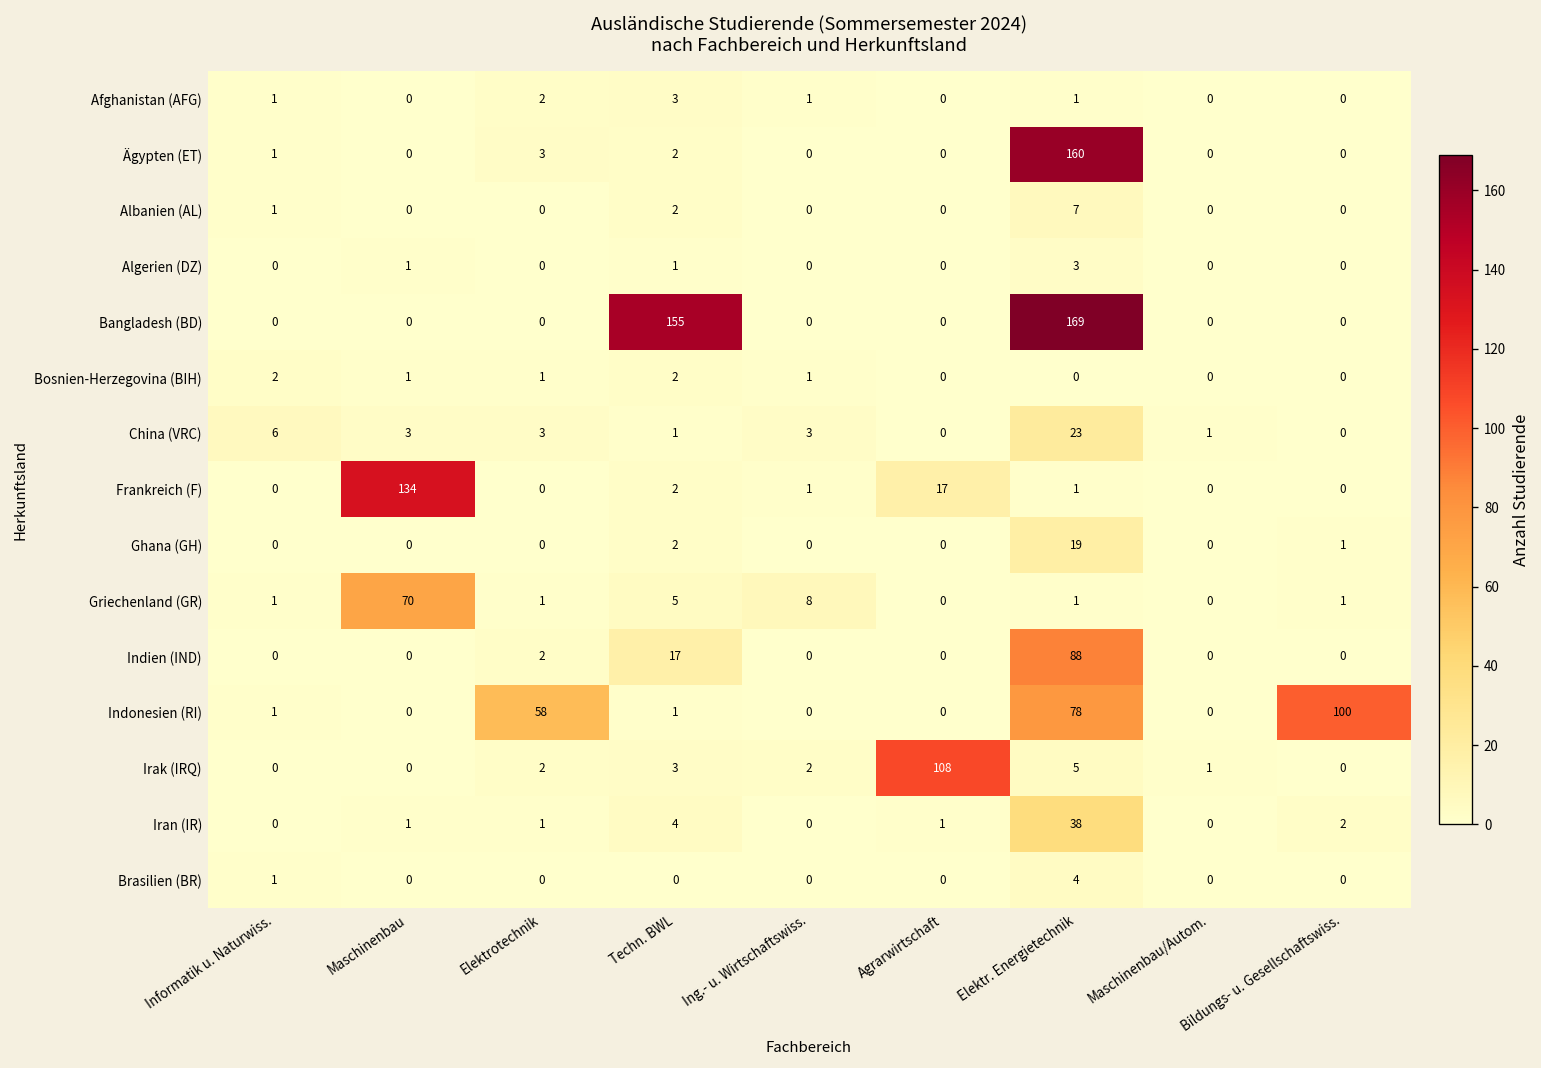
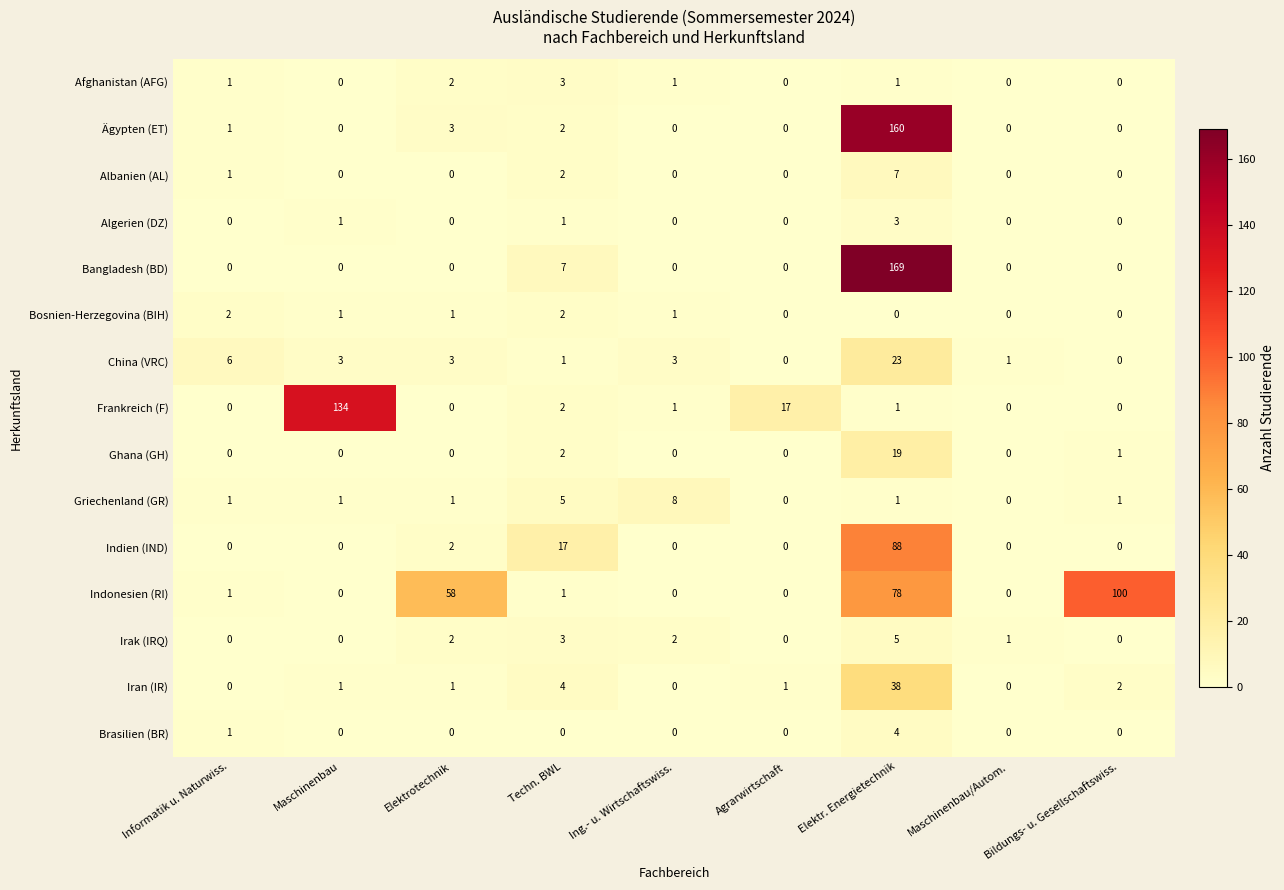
Bangladesh (BD), Techn. BWL: 155 -> 7
Griechenland (GR), Maschinenbau: 70 -> 1
Irak (IRQ), Agrarwirtschaft: 108 -> 0
